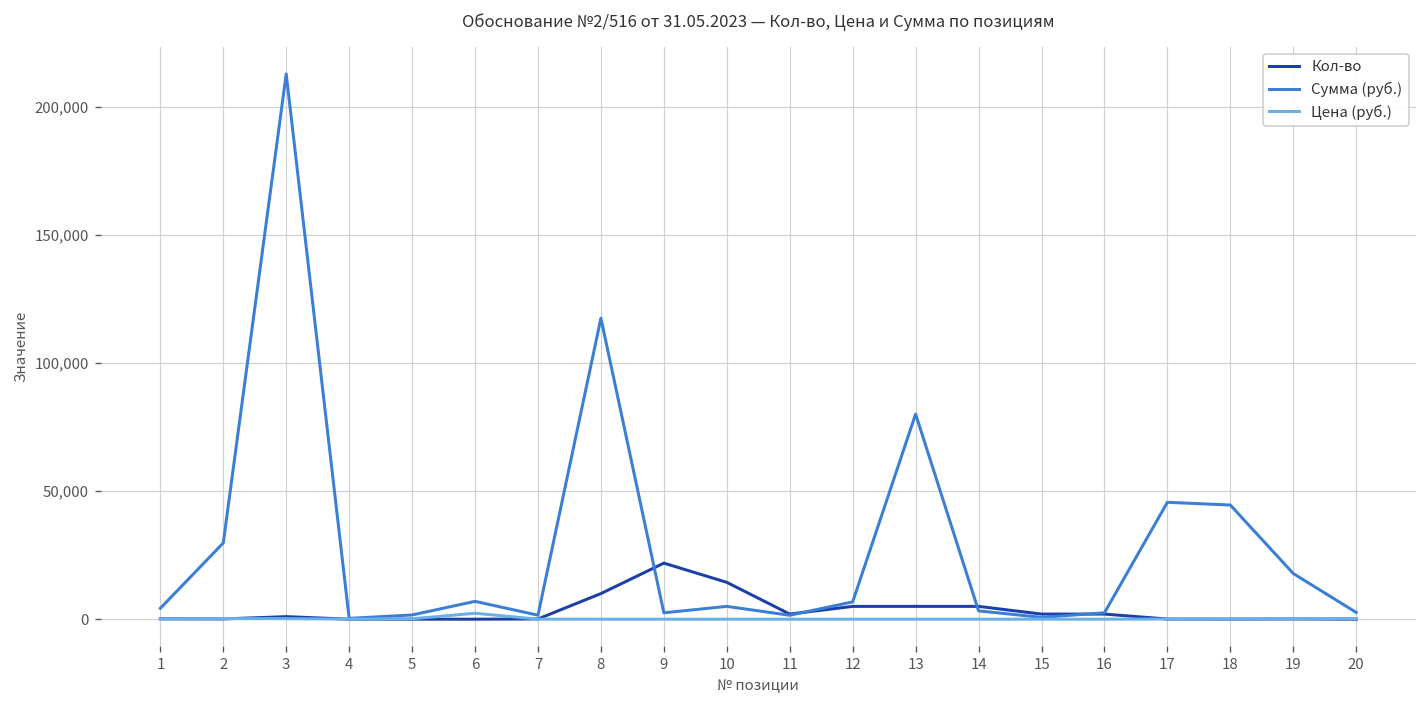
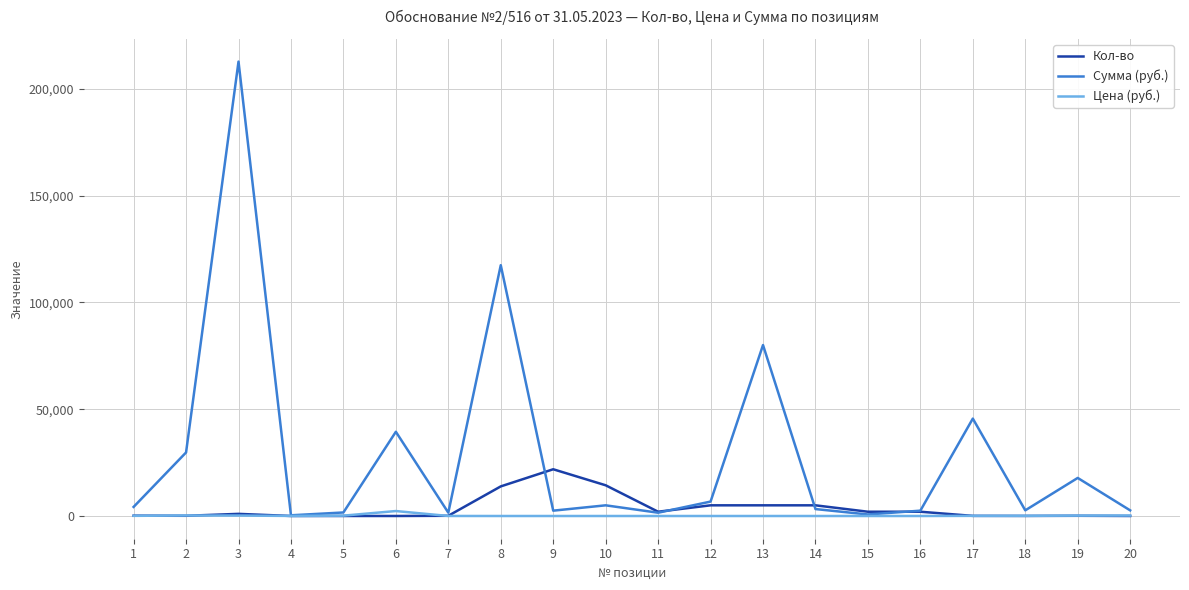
Сумма (руб.), 6: 7,000 -> 39,000
Кол-во, 8: 10,000 -> 14,000
Сумма (руб.), 18: 45,000 -> 3,000
